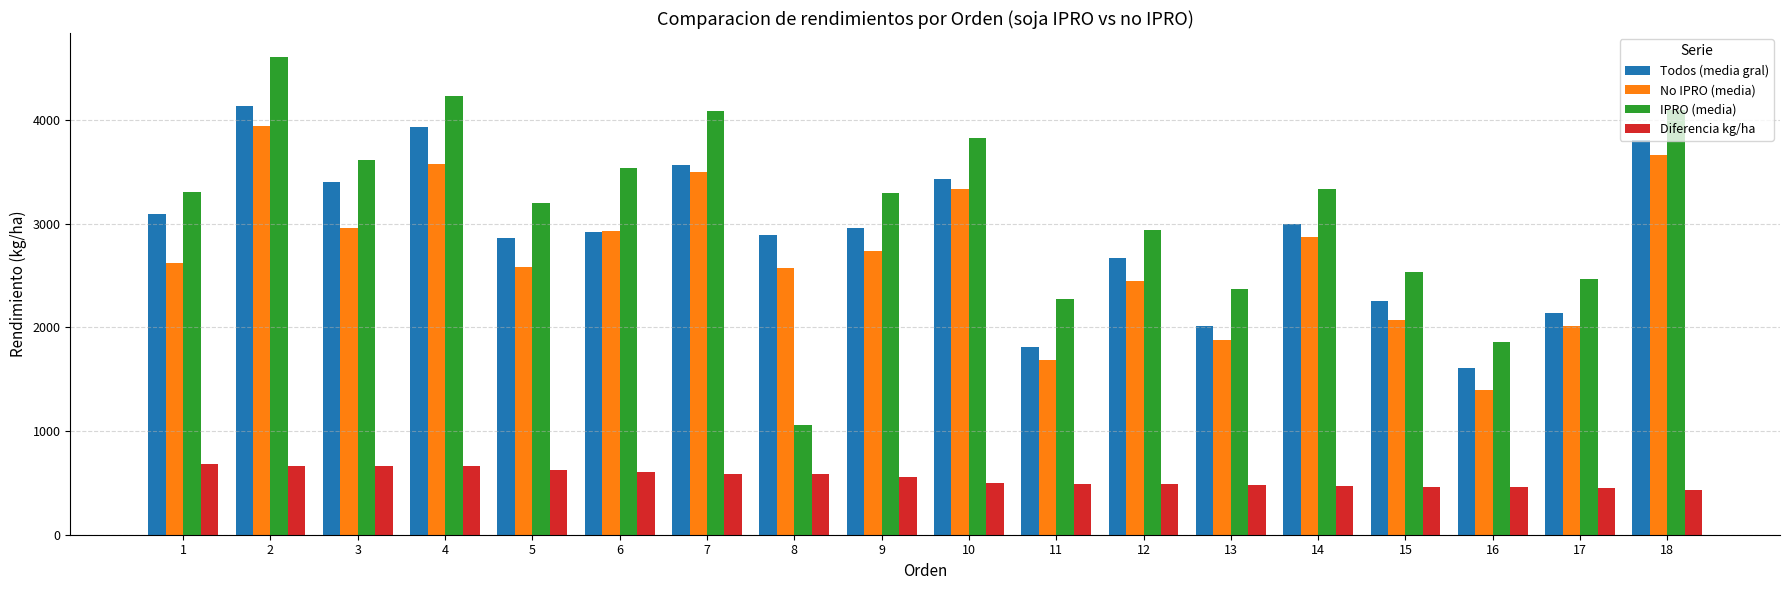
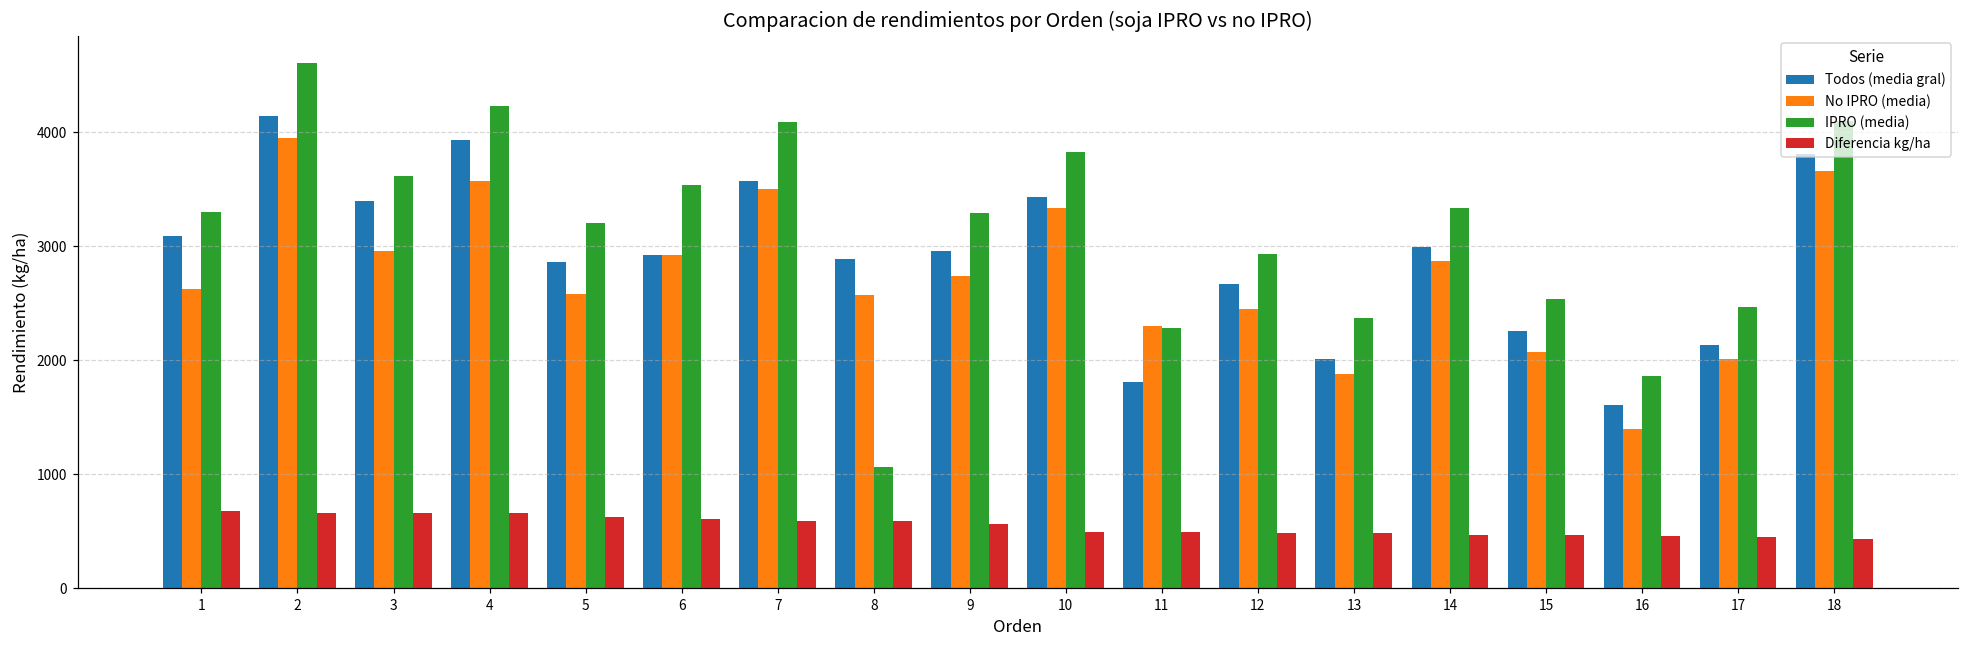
No IPRO (media), 11: 1690 -> 2300
